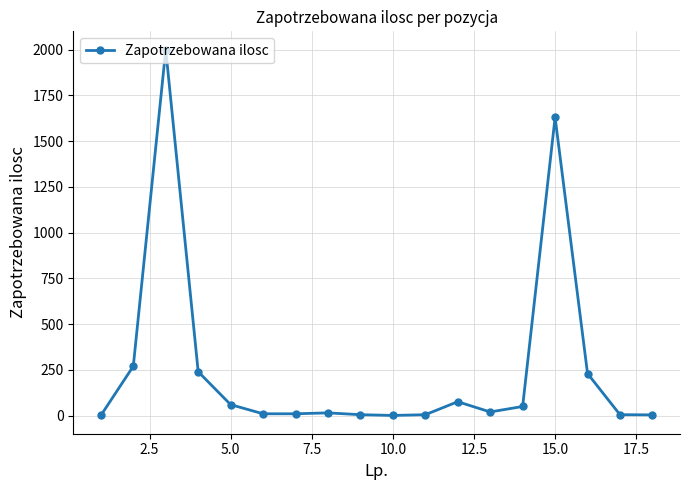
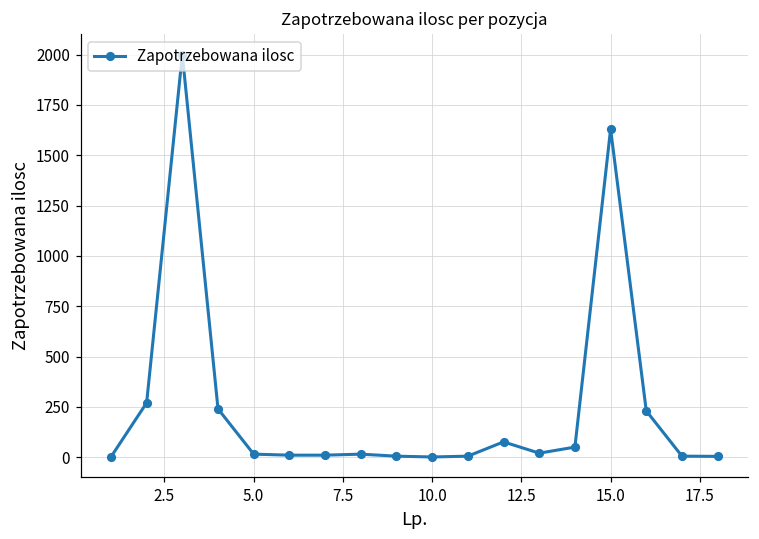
5.0: 60 -> 20
